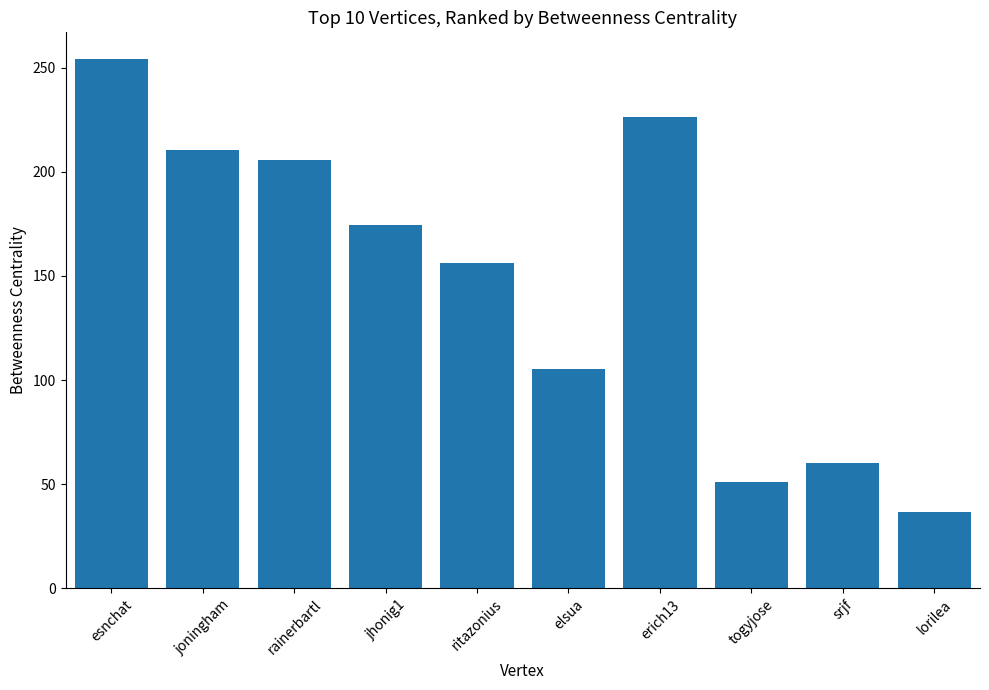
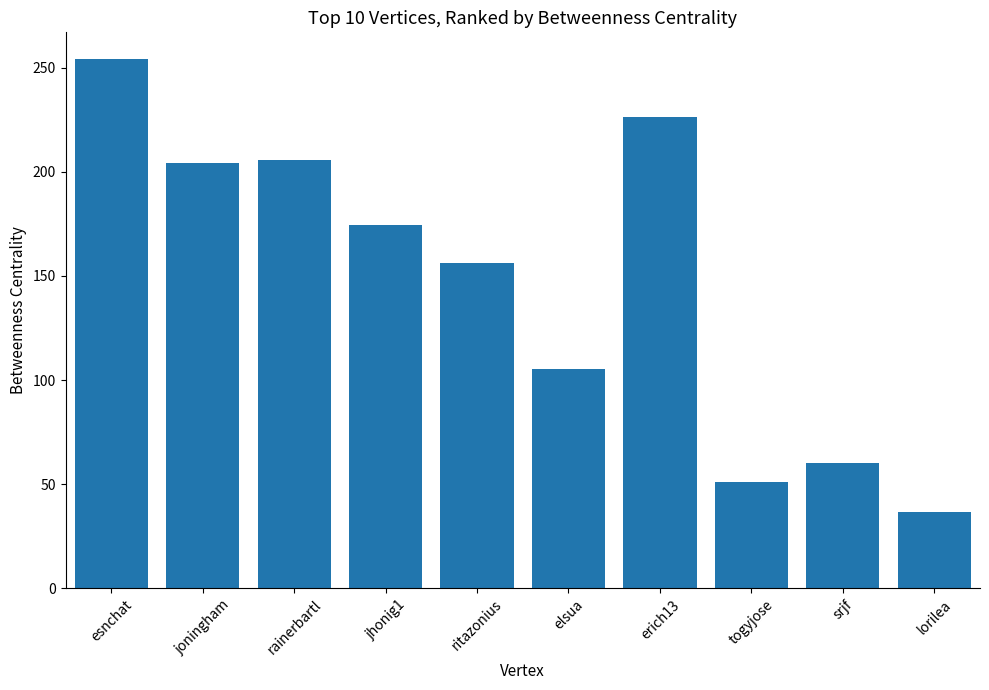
joningham: 211 -> 204
